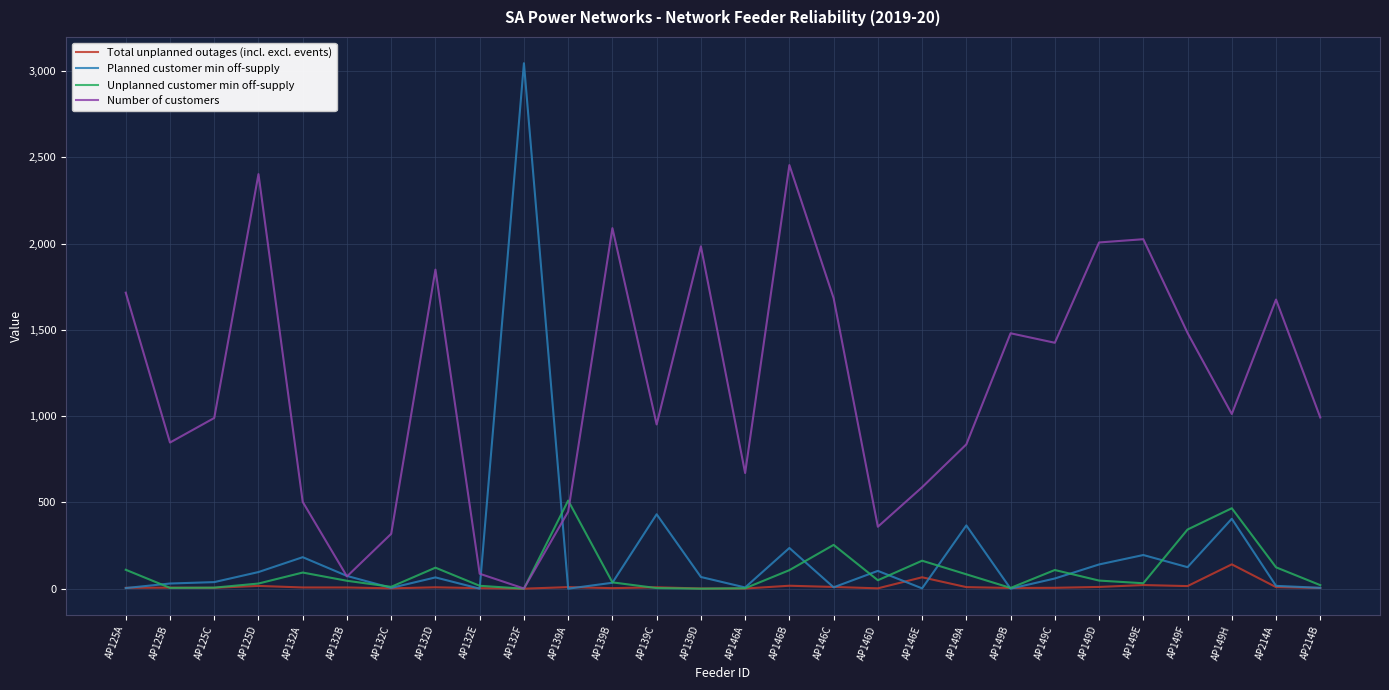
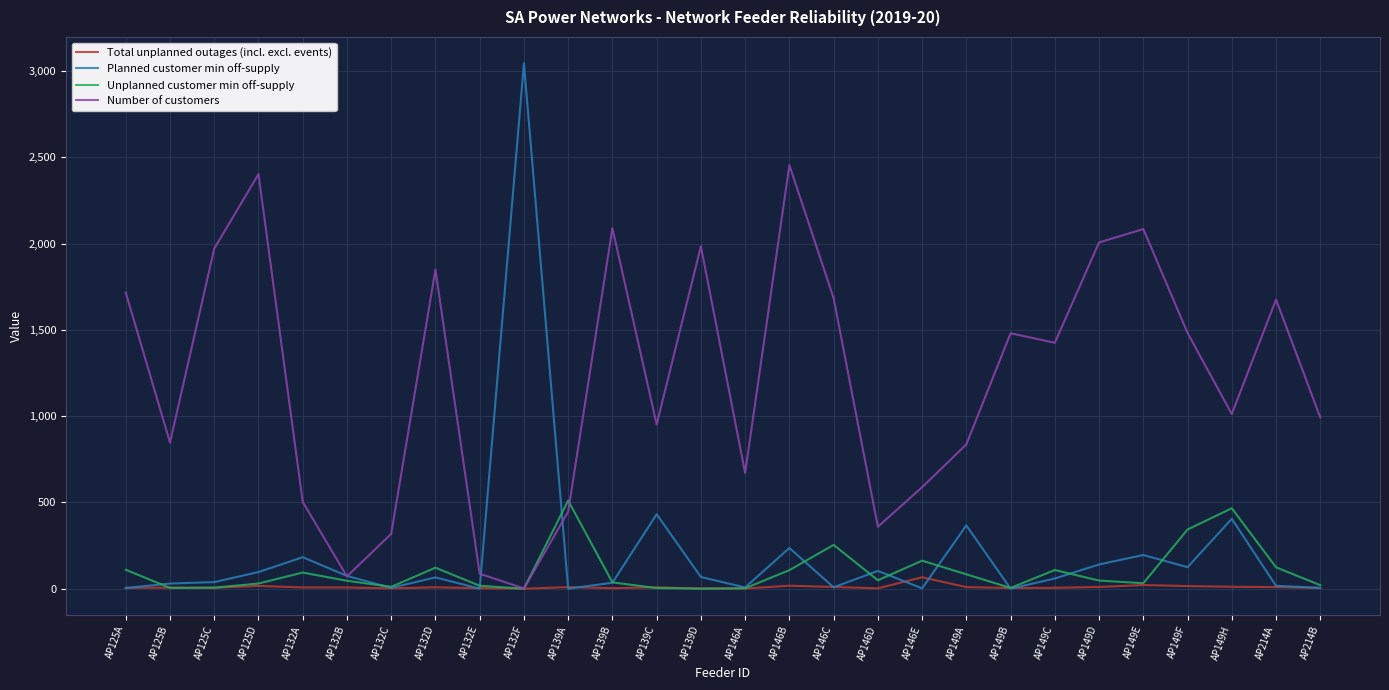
Number of customers, AP125C: 990 -> 1,970
Number of customers, AP149E: 2,030 -> 2,080
Total unplanned outages (incl. excl. events), AP149H: 140 -> 10
